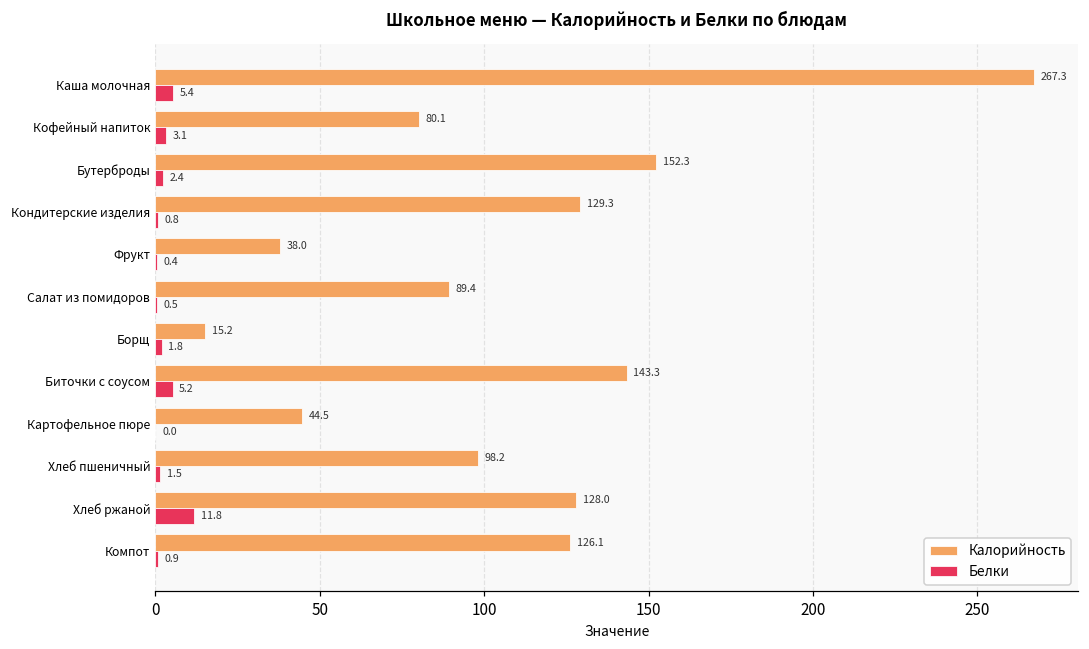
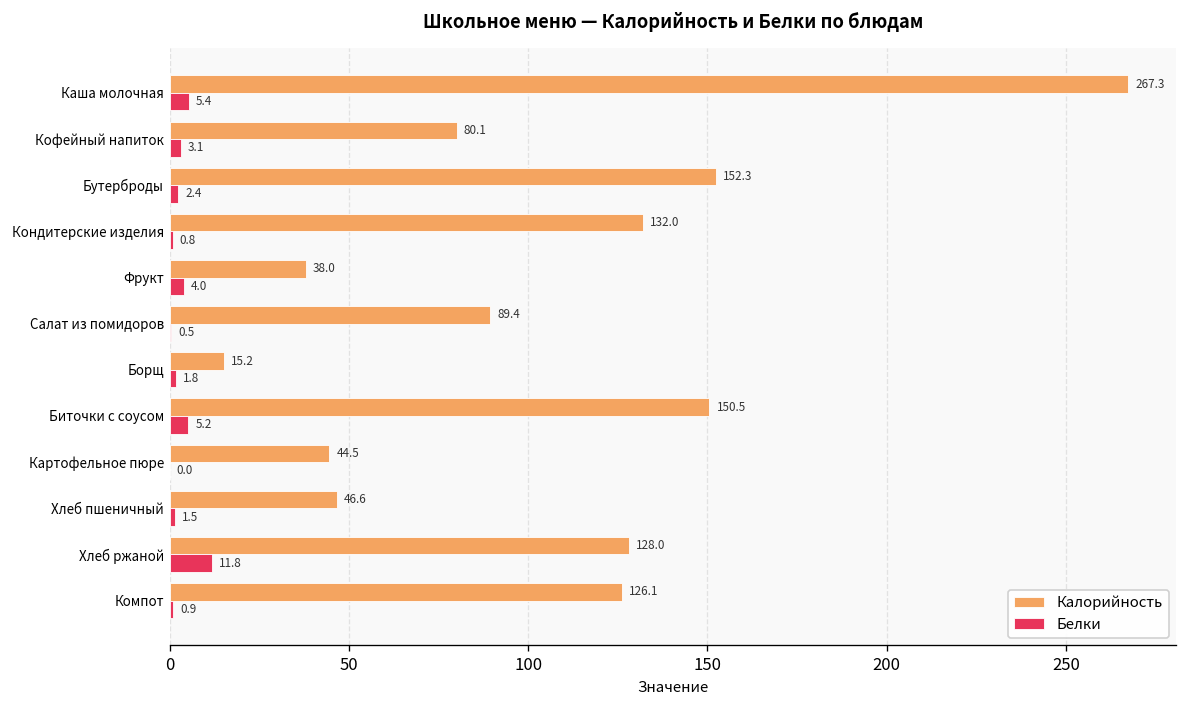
Калорийность, Кондитерские изделия: 129.3 -> 132.0
Белки, Фрукт: 0.4 -> 4.0
Калорийность, Биточки с соусом: 143.3 -> 150.5
Калорийность, Хлеб пшеничный: 98.2 -> 46.6
